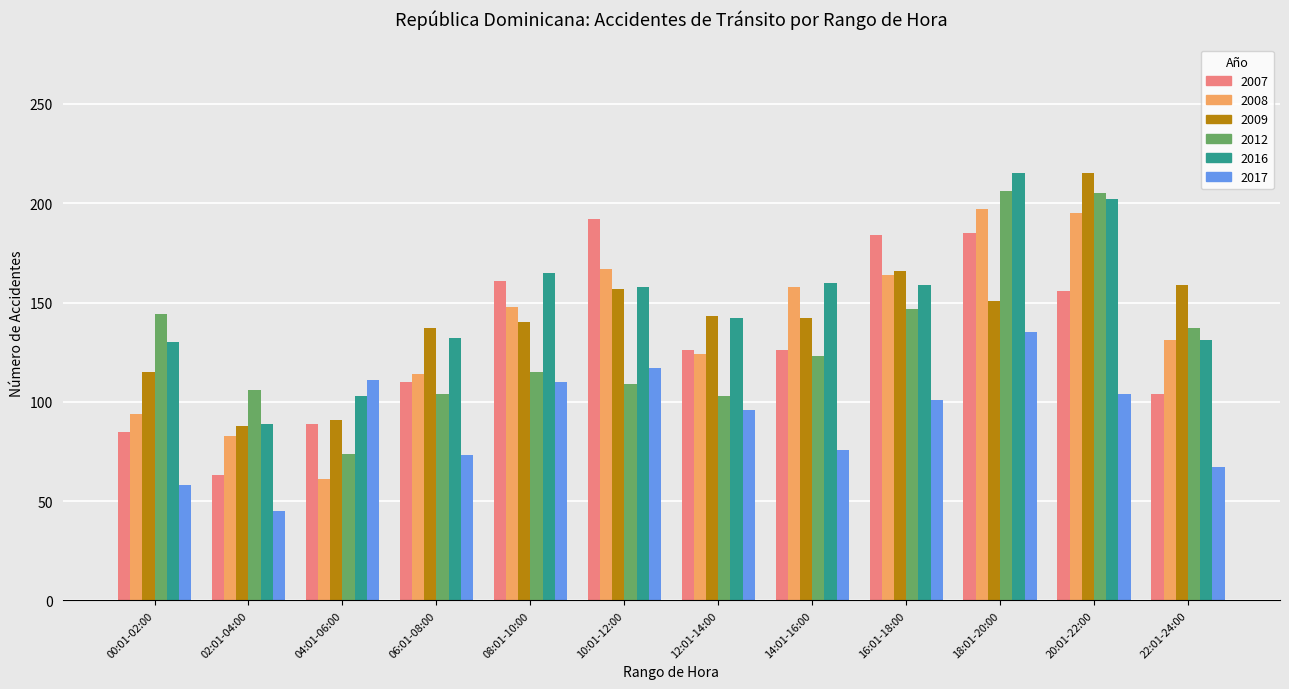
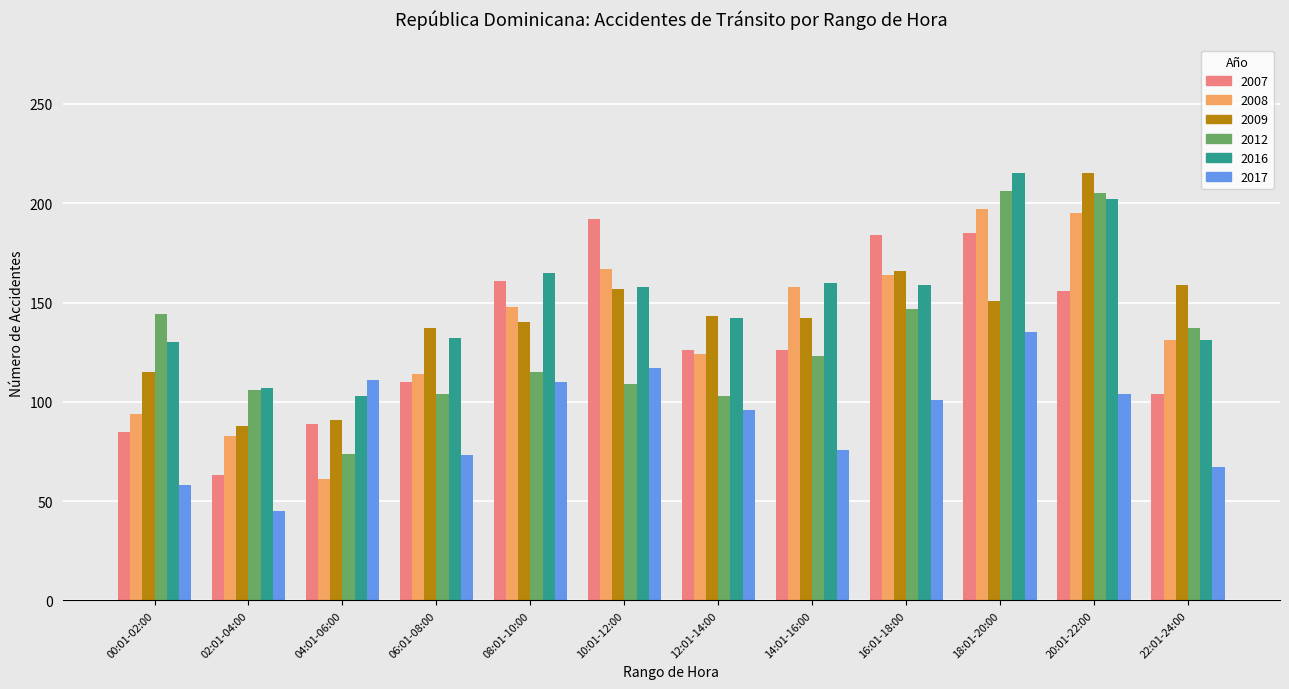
2016, 02:01-04:00: 89 -> 107
